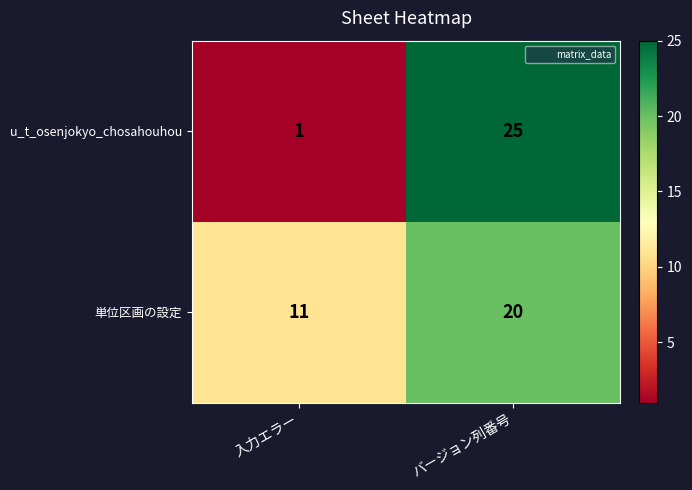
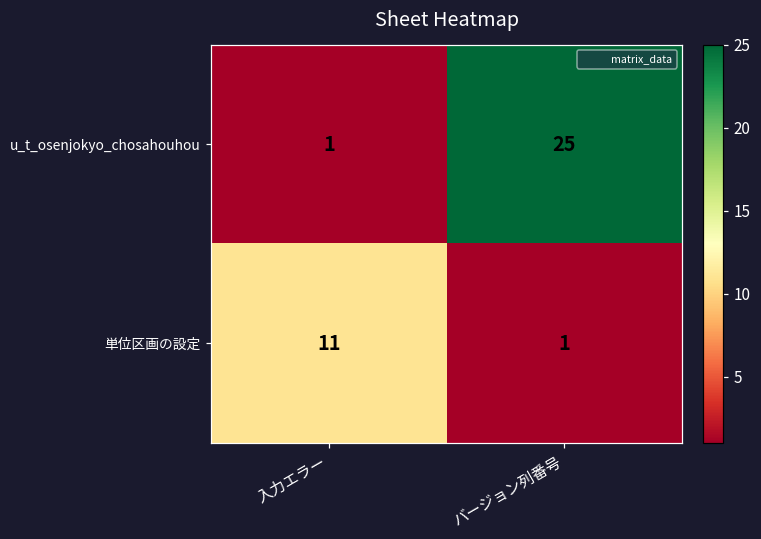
単位区画の設定, バージョン列番号: 20 -> 1
